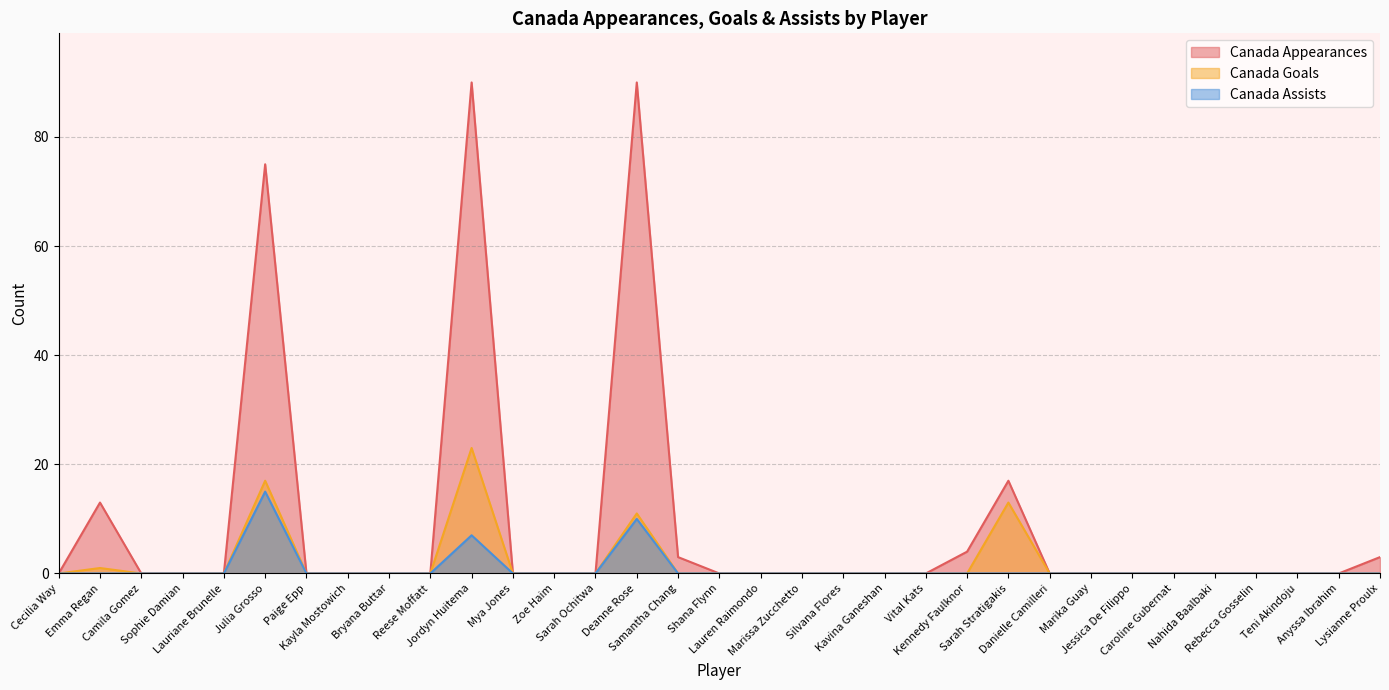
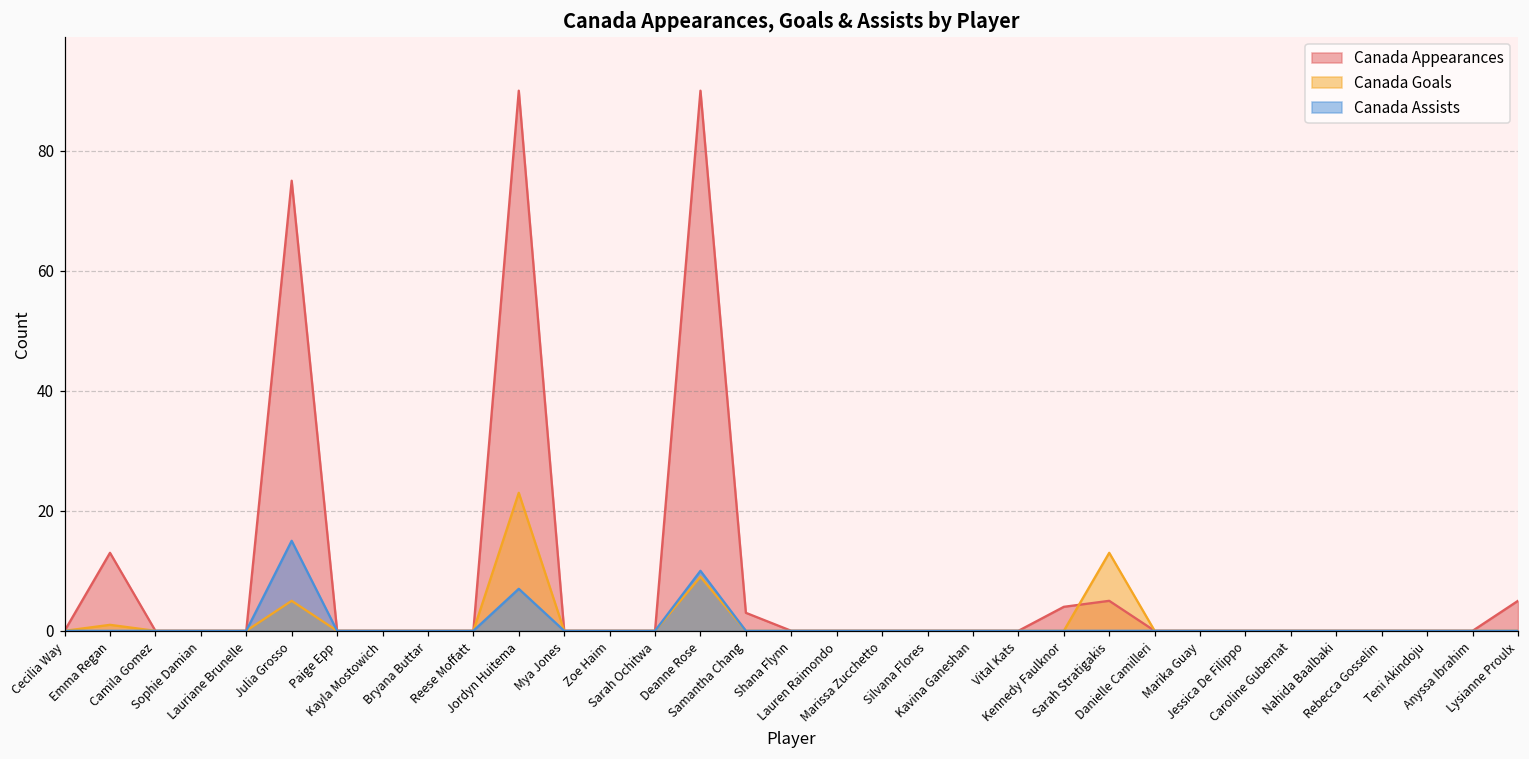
Canada Goals, Julia Grosso: 17 -> 5
Canada Goals, Deanne Rose: 11 -> 9
Canada Appearances, Sarah Stratigakis: 17 -> 5
Canada Appearances, Lysianne Proulx: 3 -> 5
